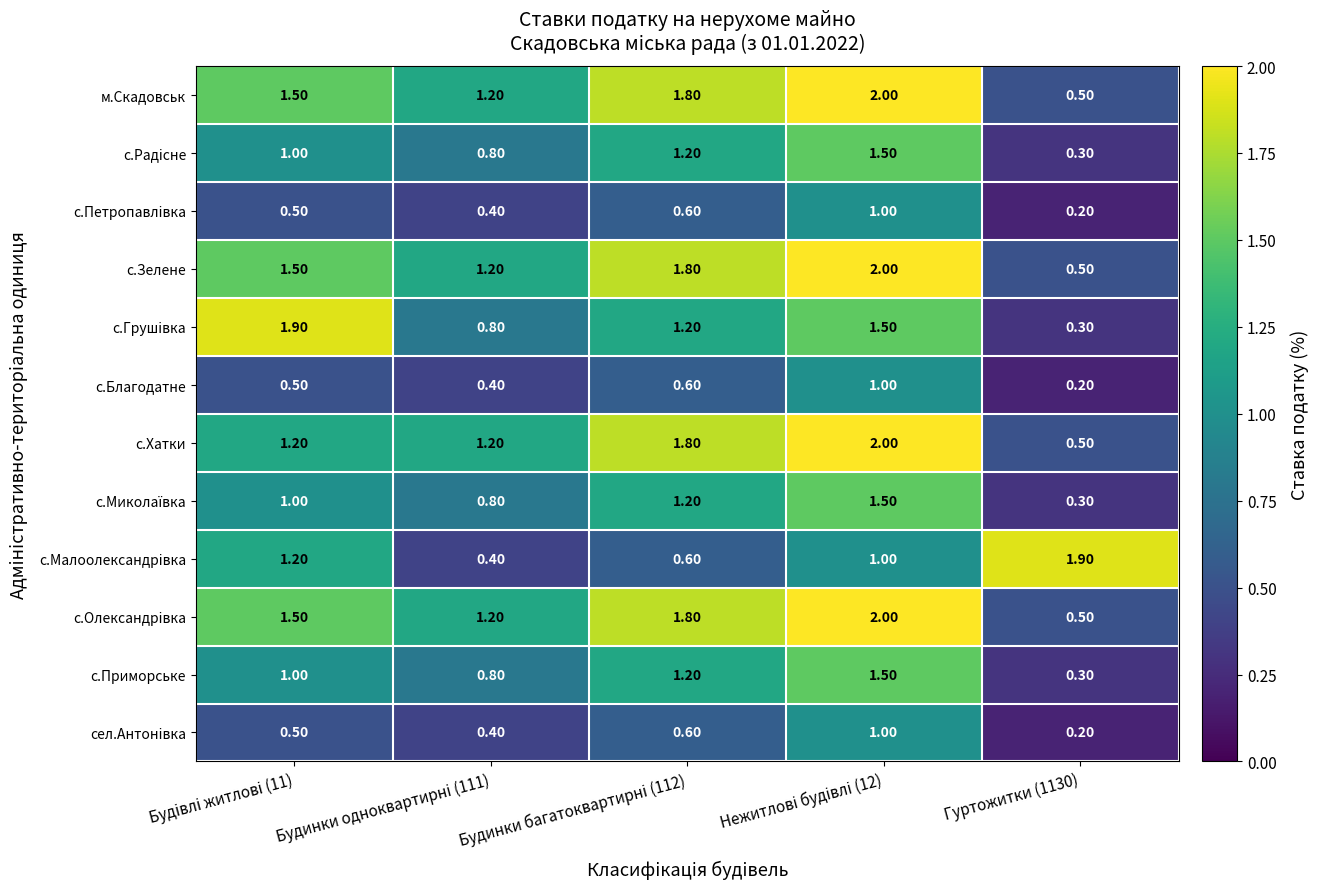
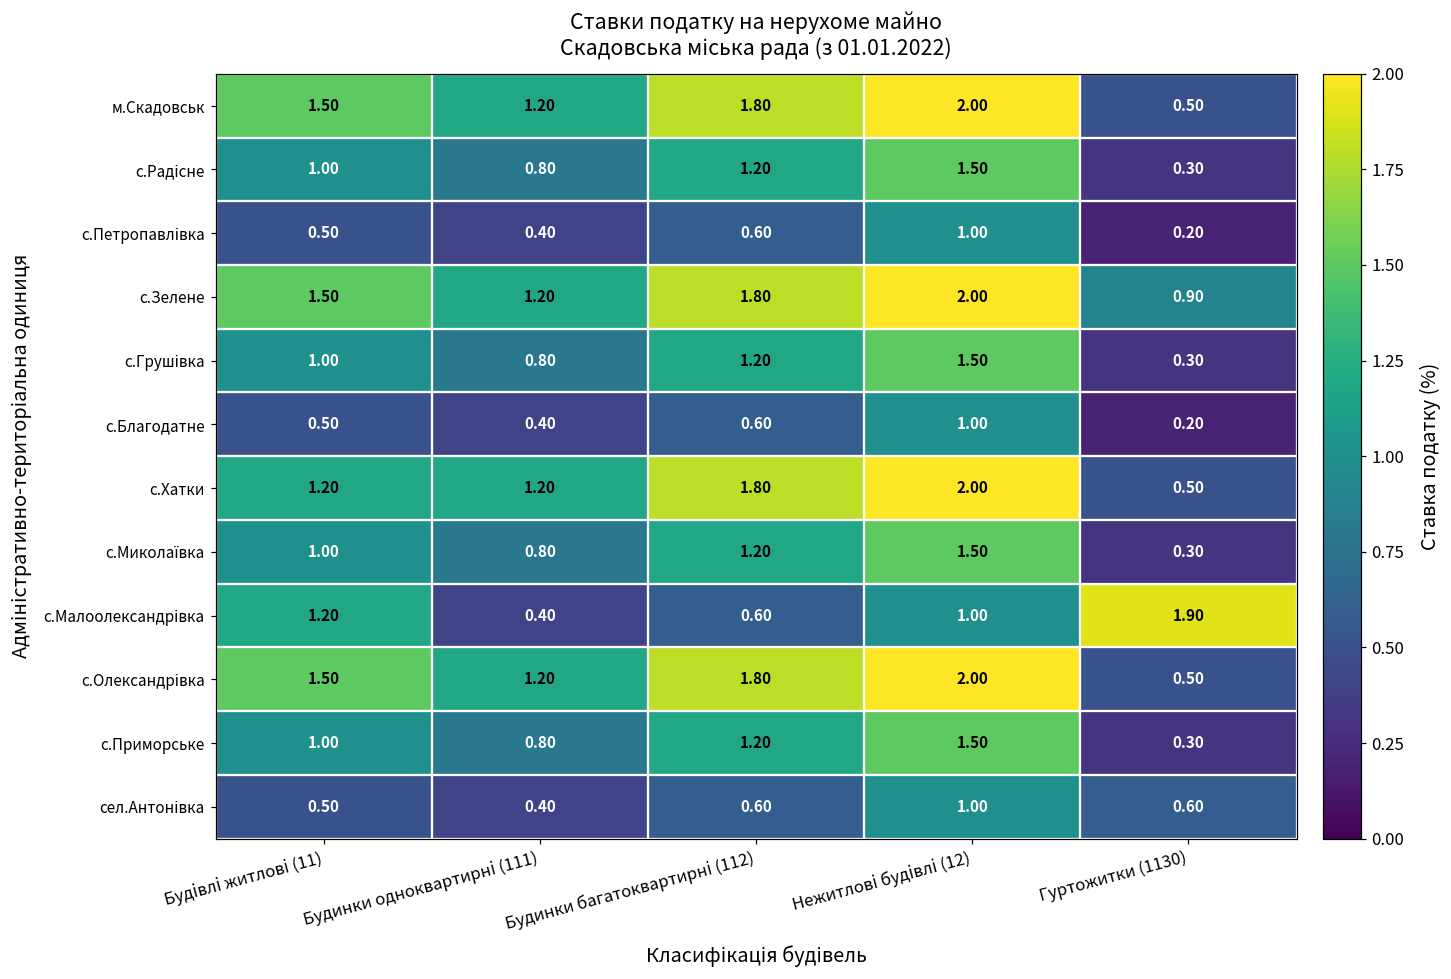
с.Зелене, Гуртожитки (1130): 0.50 -> 0.90
с.Грушівка, Будівлі житлові (11): 1.90 -> 1.00
сел.Антонівка, Гуртожитки (1130): 0.20 -> 0.60
